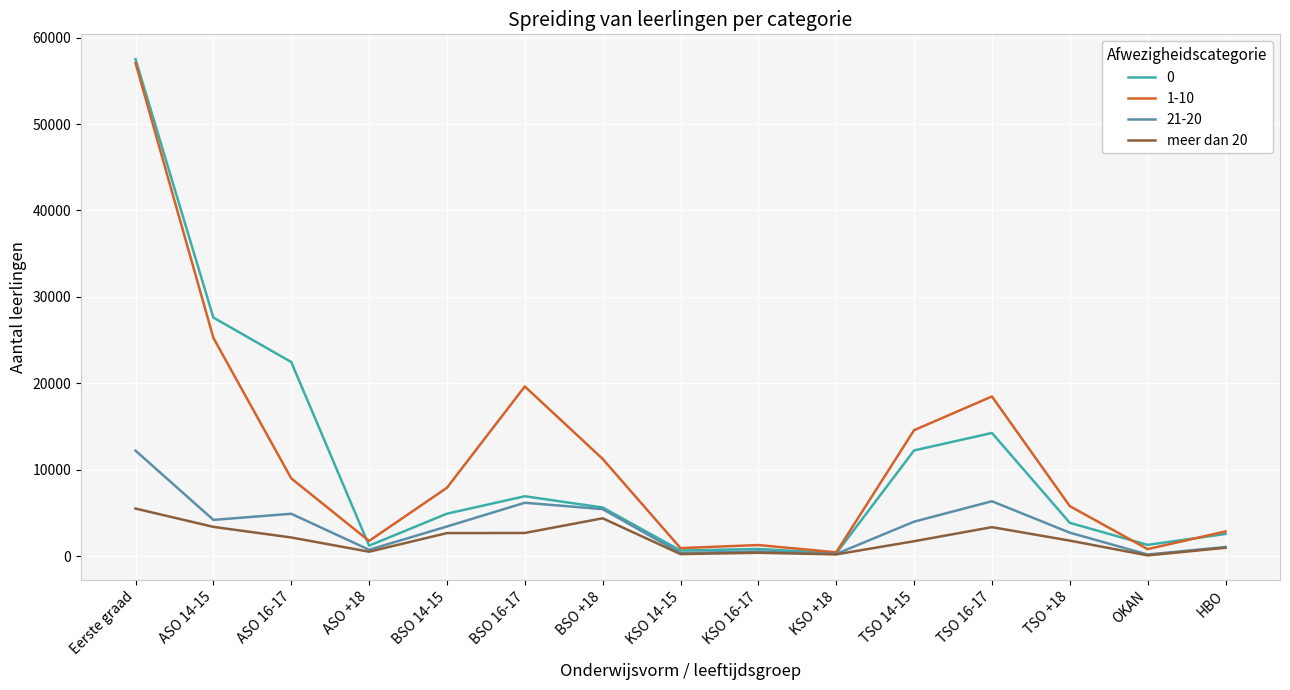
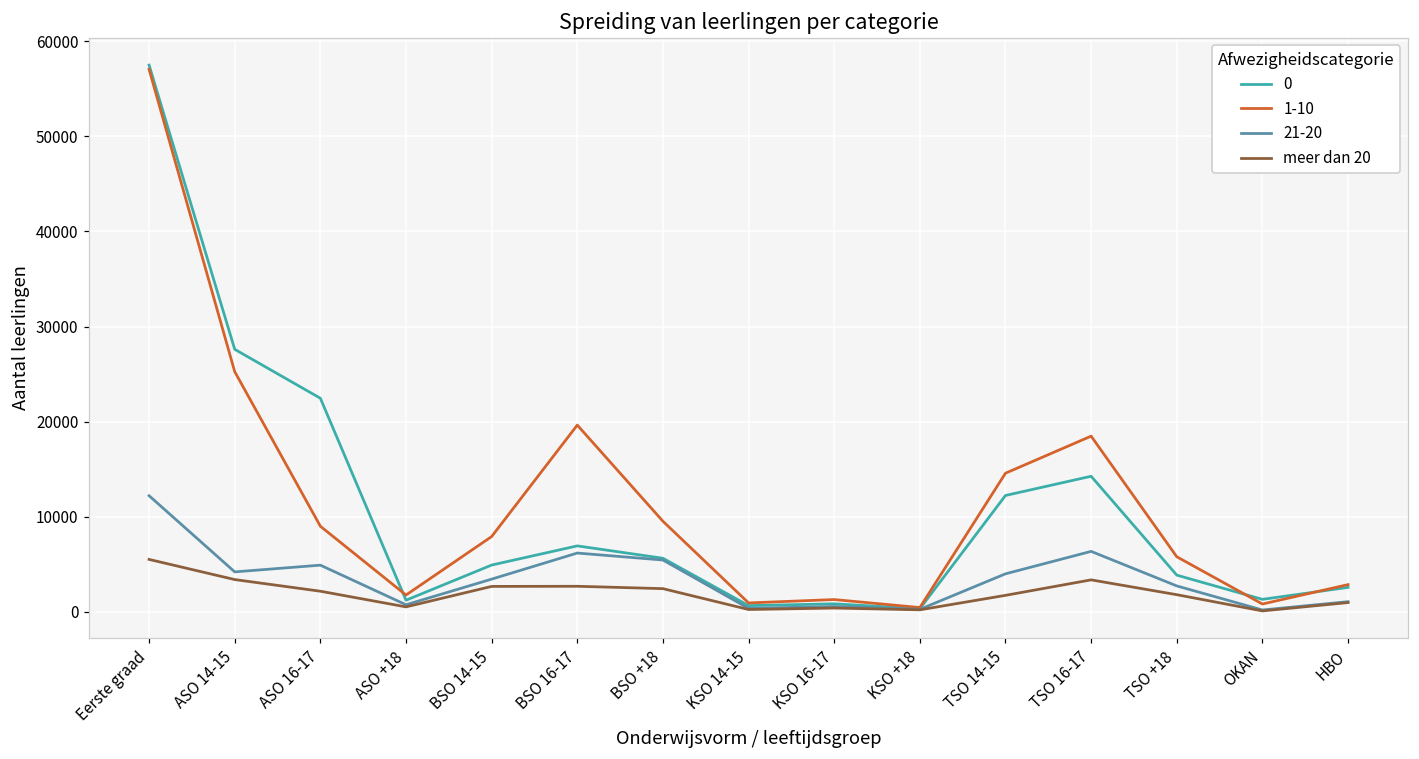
1-10, BSO +18: 11000 -> 10000
meer dan 20, BSO +18: 4000 -> 2000
